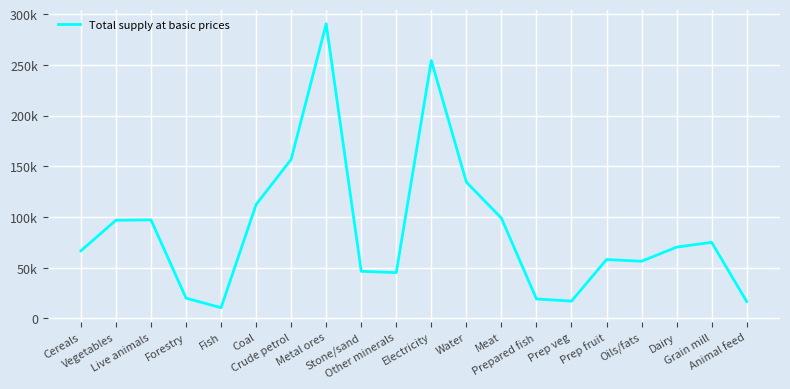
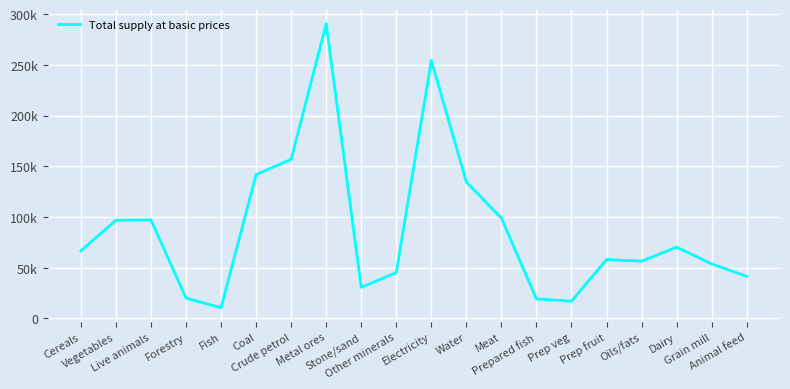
Coal: 112000 -> 142000
Stone/sand: 46000 -> 31000
Grain mill: 75000 -> 54000
Animal feed: 17000 -> 41000
